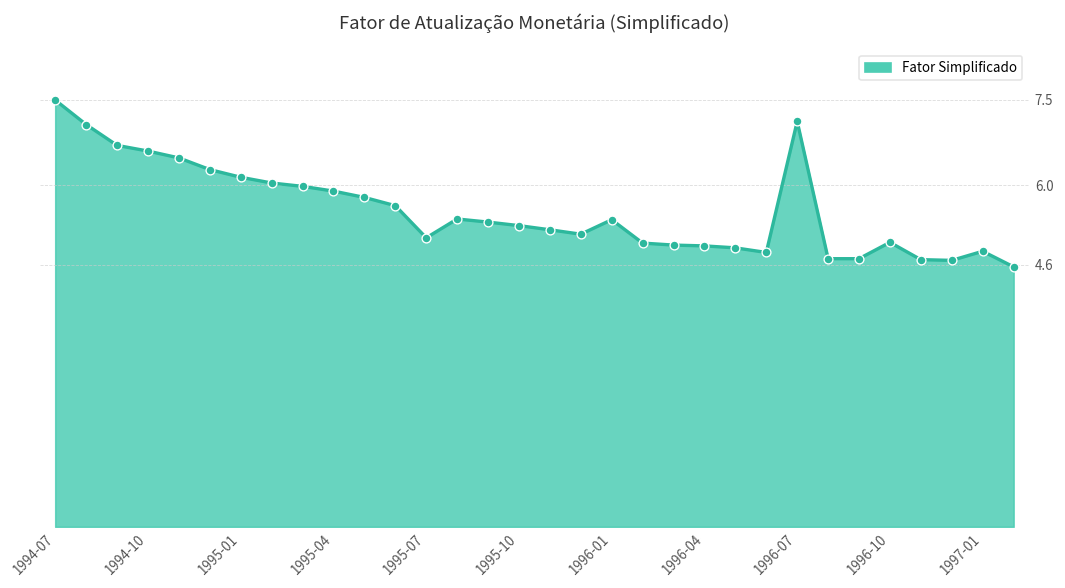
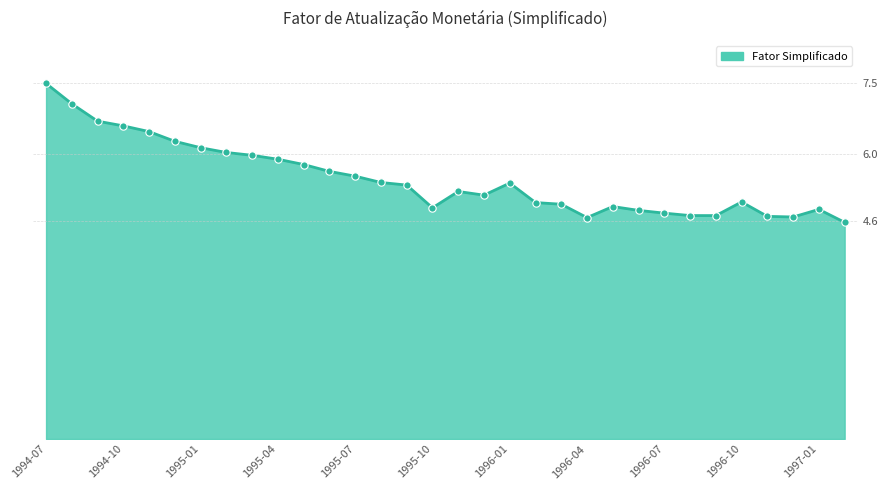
1995-07: 5.1 -> 5.5
1995-10: 5.3 -> 4.9
1996-04: 4.9 -> 4.7
1996-07: 7.1 -> 4.8
